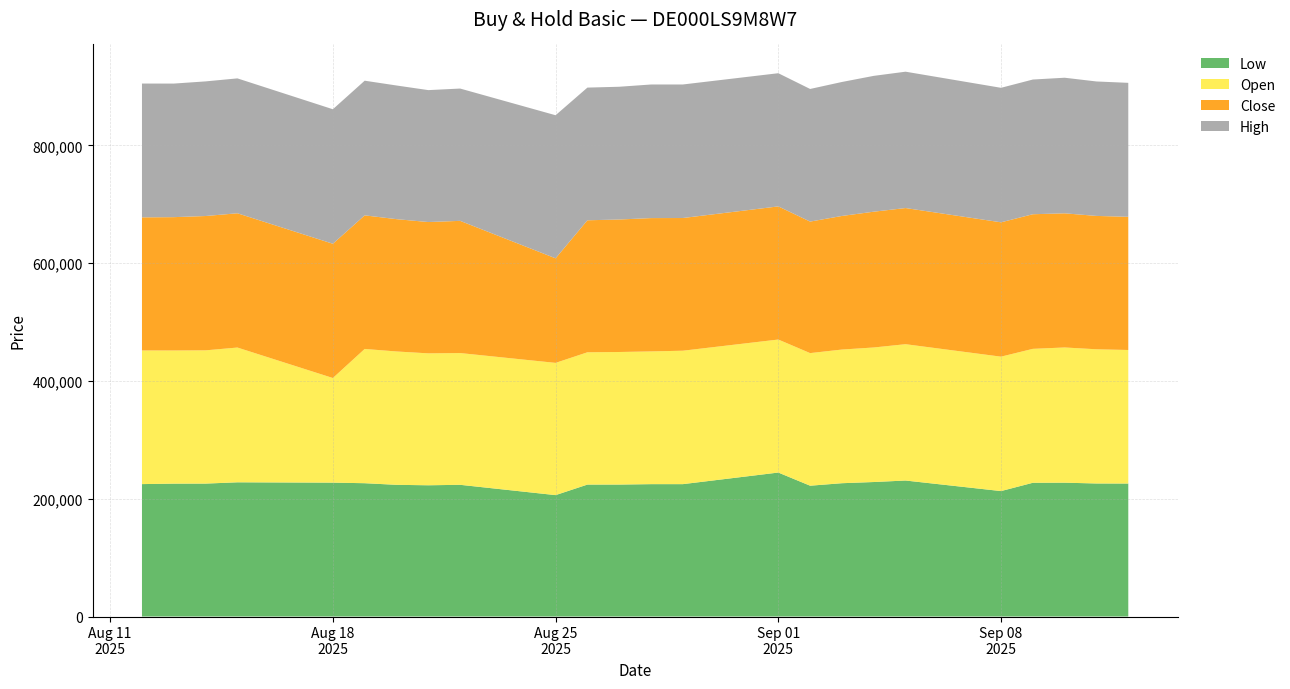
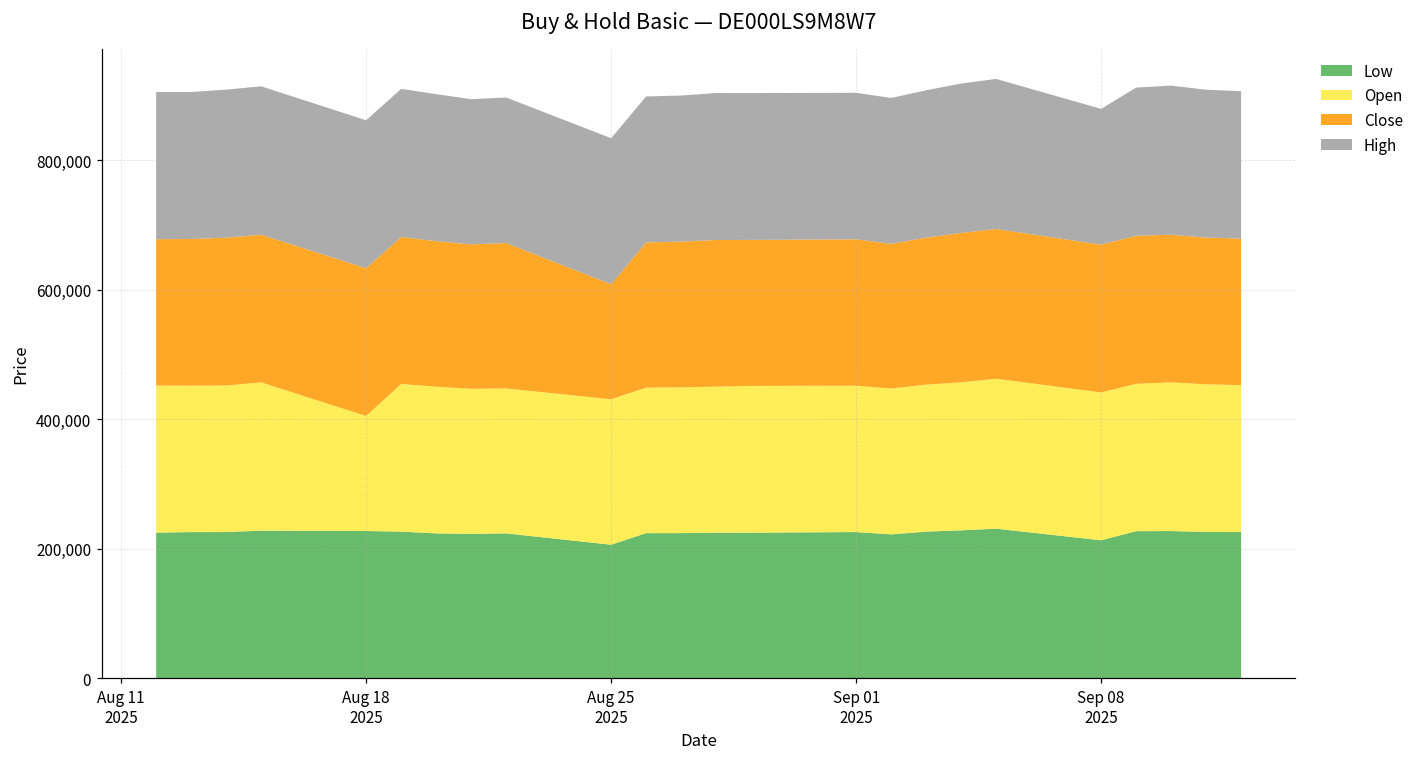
High, Aug 25 2025: 240,000 -> 230,000
Low, Sep 01 2025: 240,000 -> 230,000
High, Sep 08 2025: 230,000 -> 210,000
